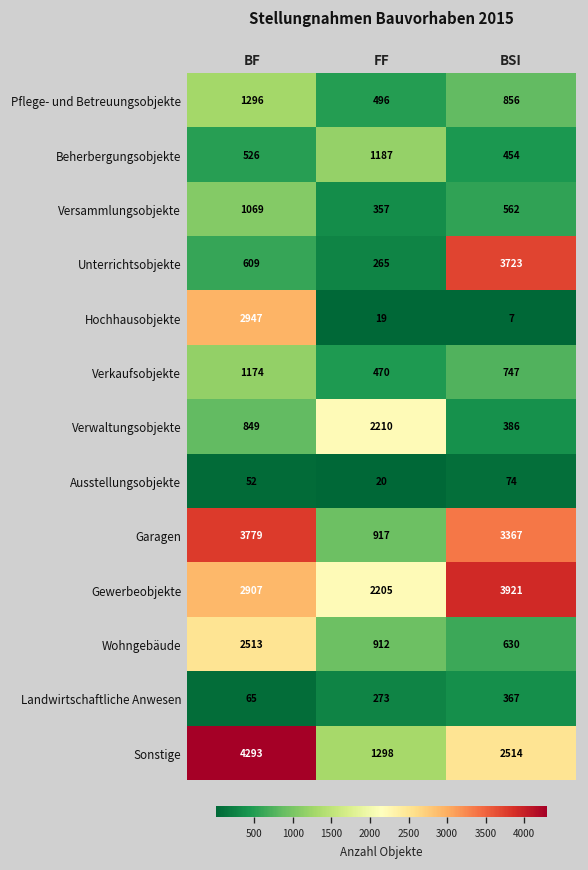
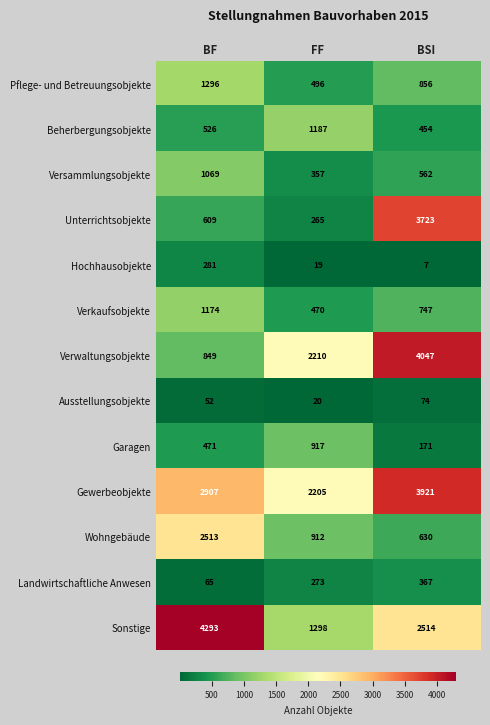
Hochhausobjekte, BF: 2947 -> 281
Verwaltungsobjekte, BSI: 386 -> 4047
Garagen, BF: 3779 -> 471
Garagen, BSI: 3367 -> 171
